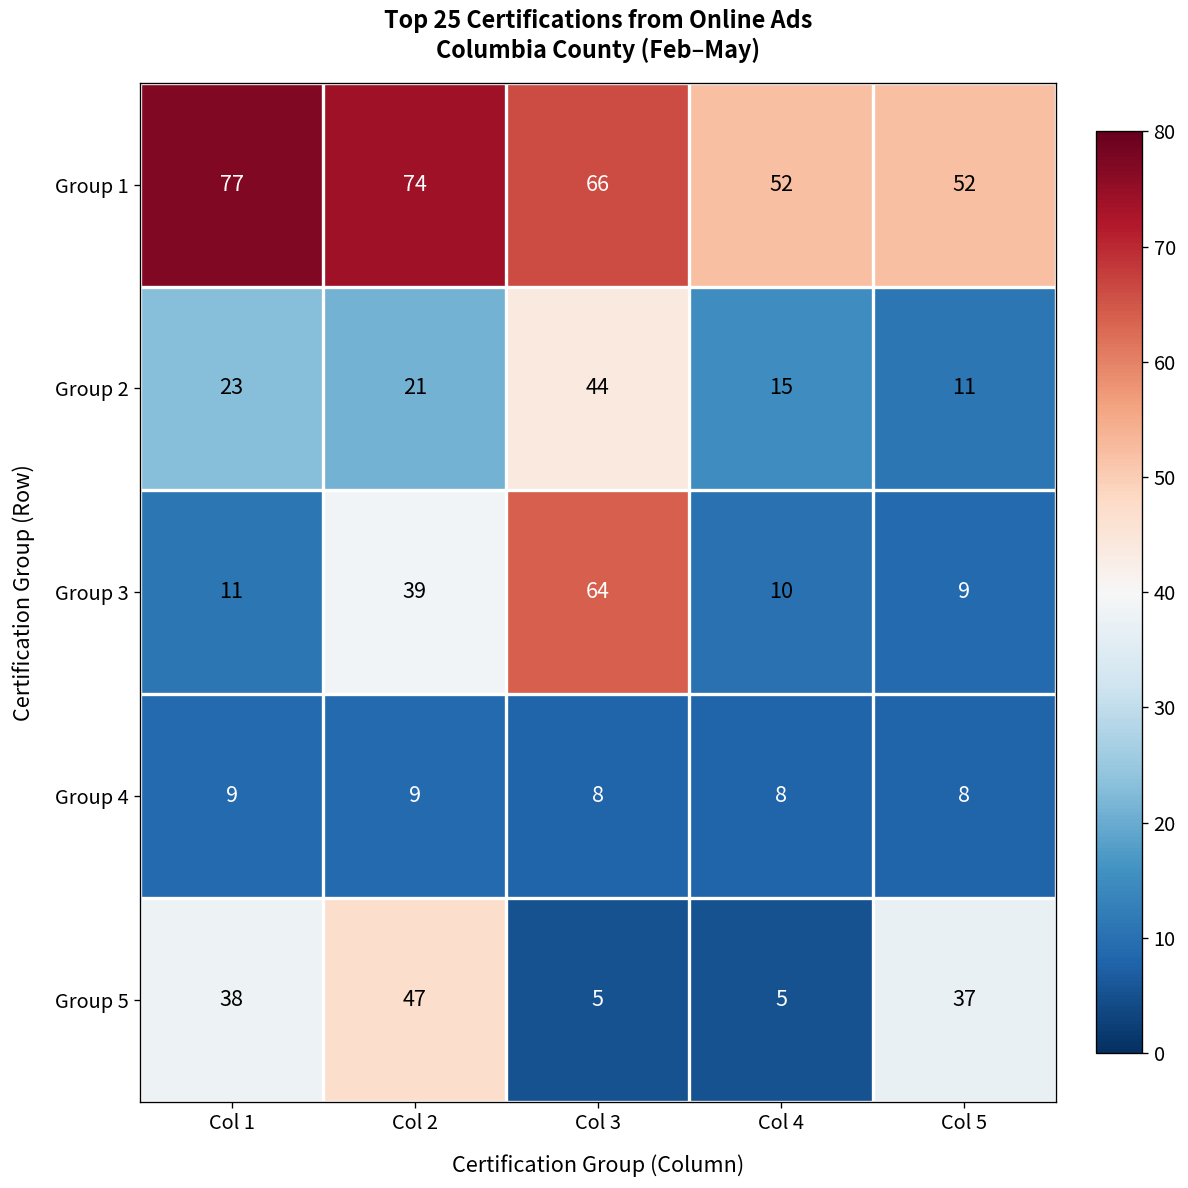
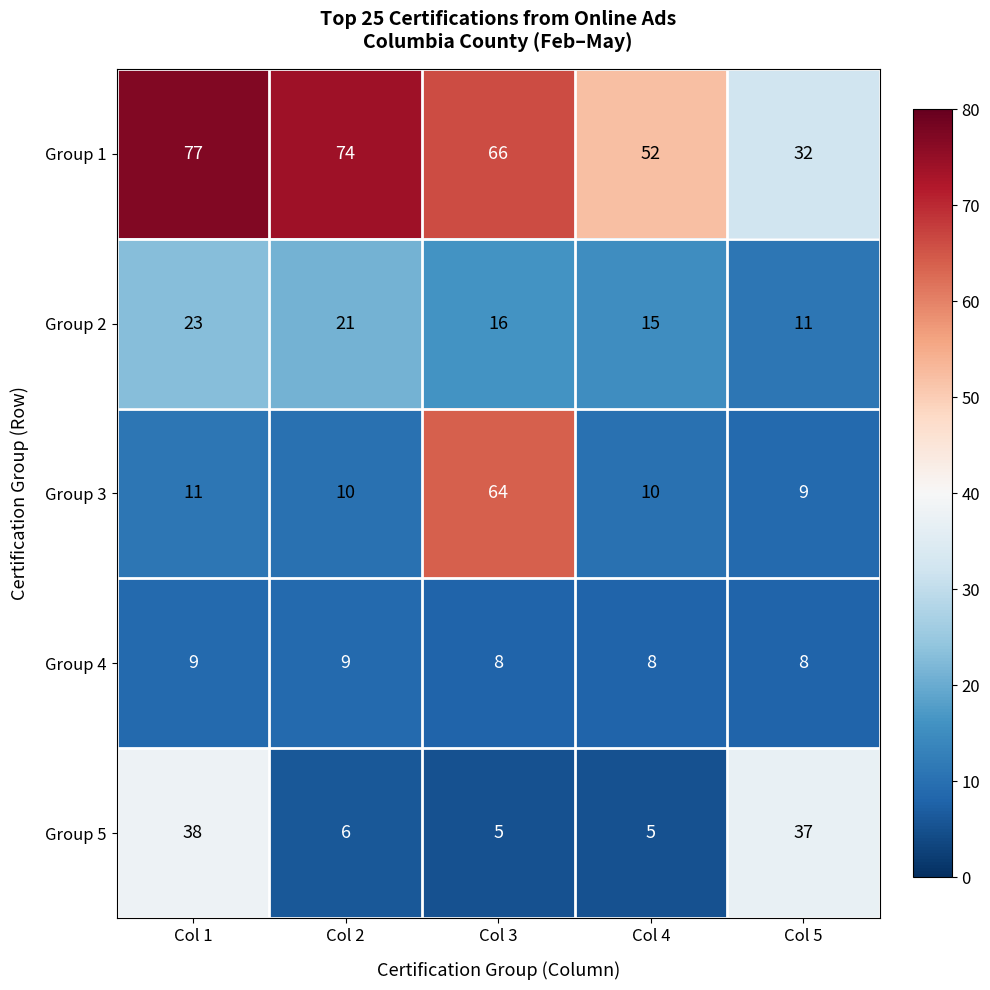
Group 1, Col 5: 52 -> 32
Group 2, Col 3: 44 -> 16
Group 3, Col 2: 39 -> 10
Group 5, Col 2: 47 -> 6
